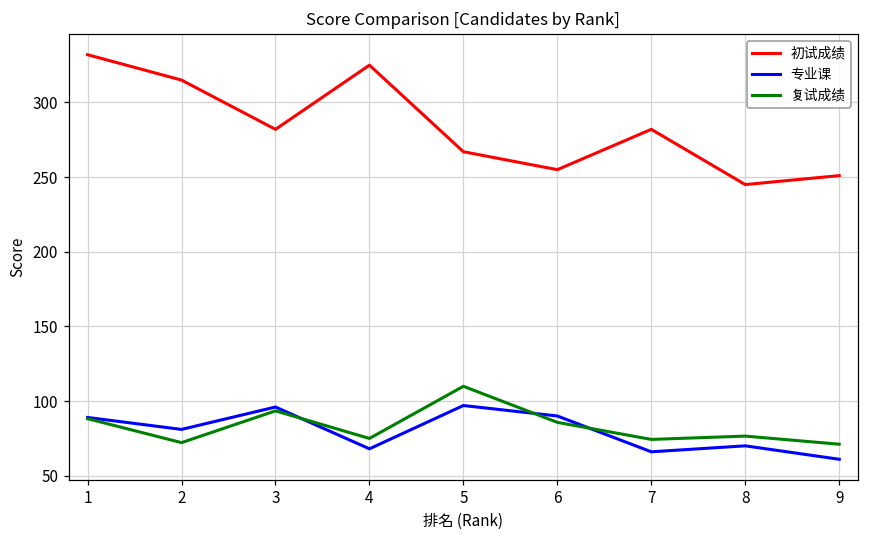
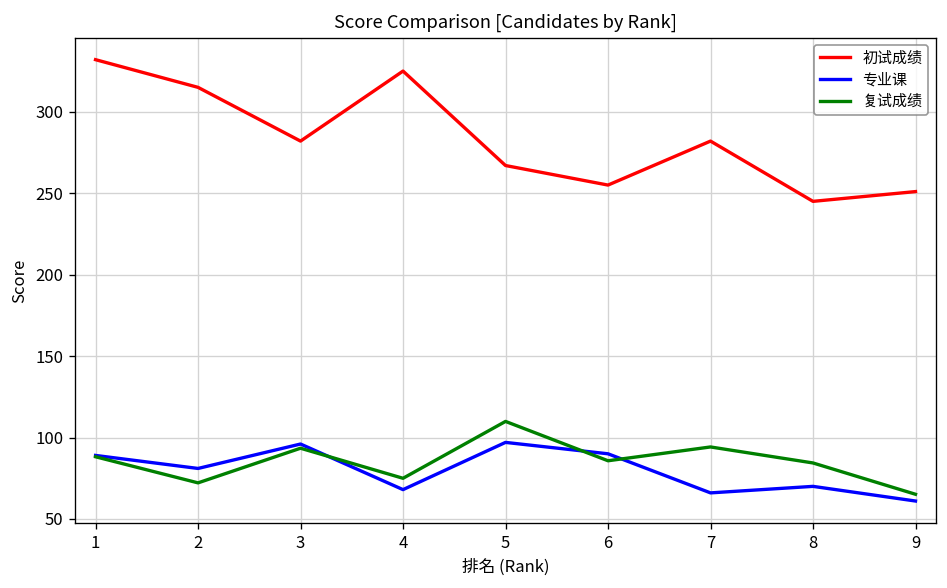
复试成绩, 7: 74 -> 94
复试成绩, 8: 77 -> 84
复试成绩, 9: 71 -> 65
